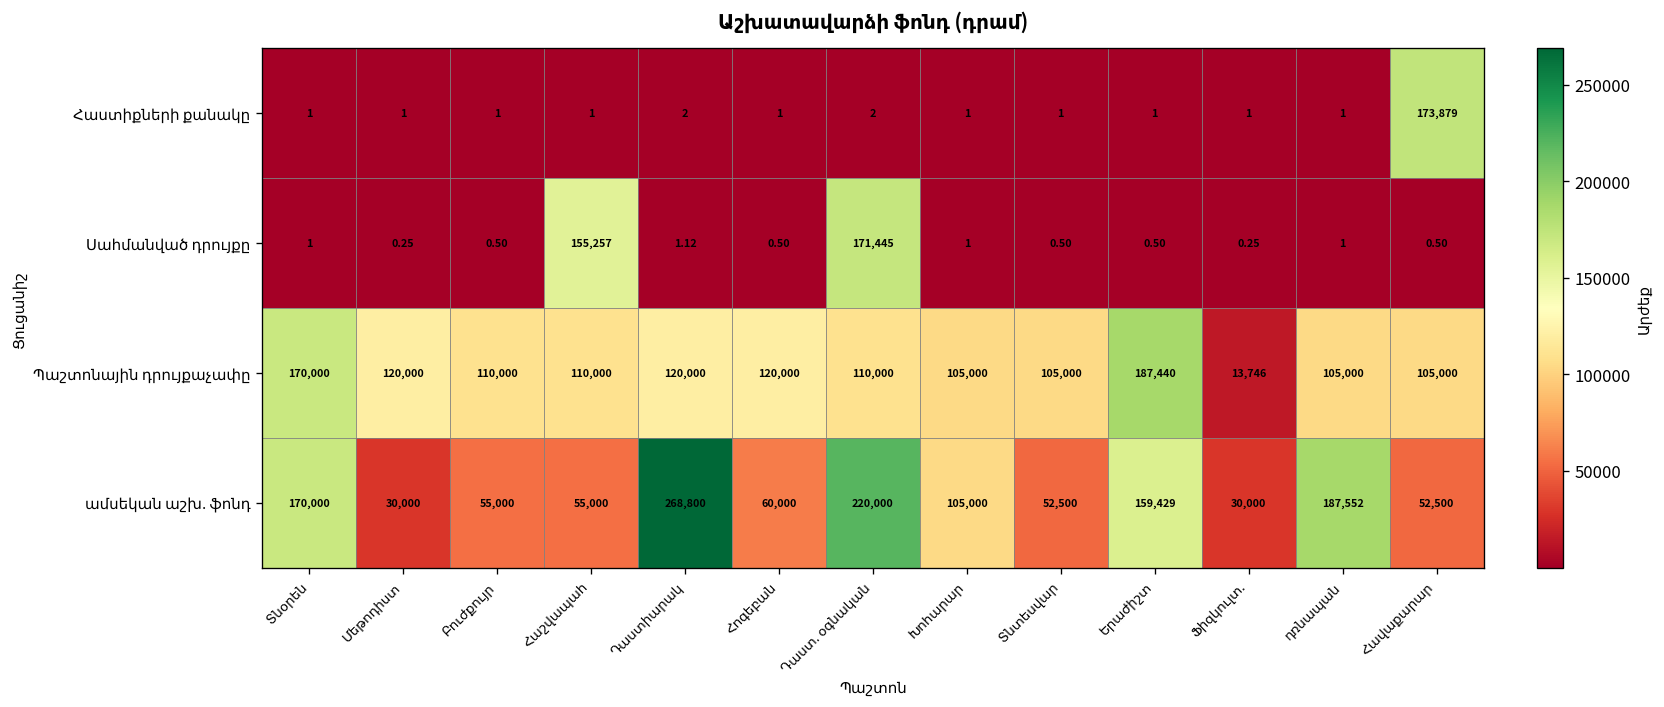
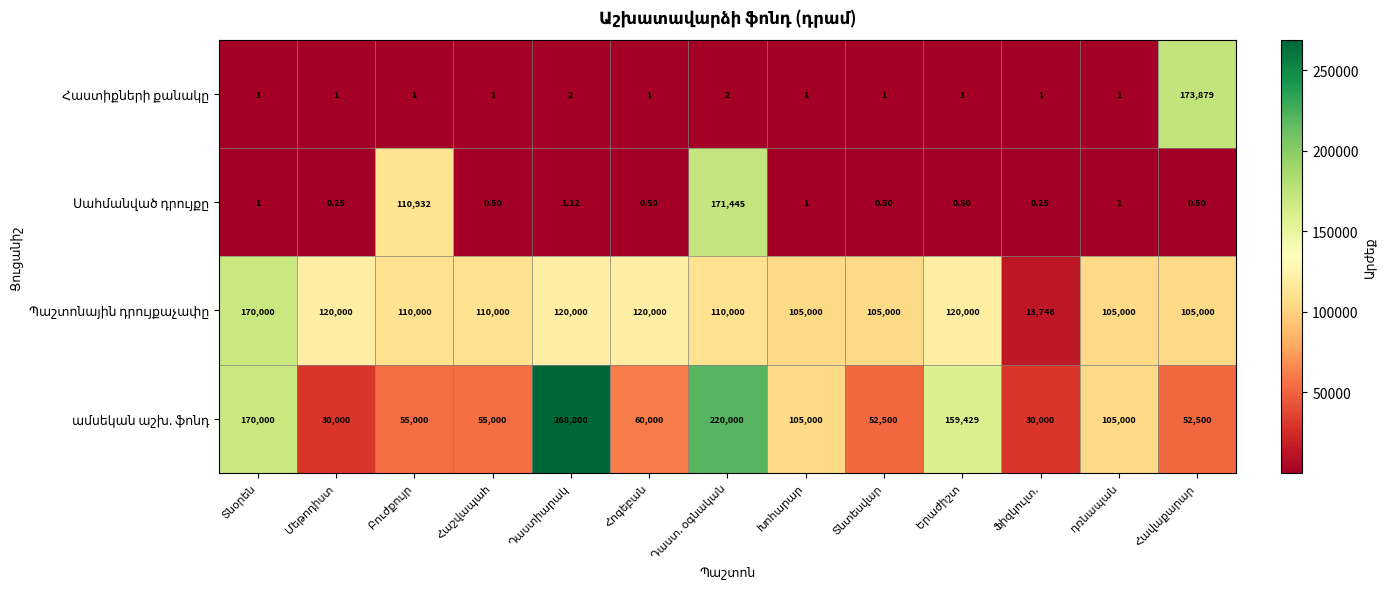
Սահմանված դրույքը, Բուժքույր: 0.50 -> 110,932
Սահմանված դրույքը, Հաշվապահ: 155,257 -> 0.50
Պաշտոնային դրույքաչափը, Երաժիշտ: 187,440 -> 120,000
ամսեկան աշխ. ֆոնդ, դռնապան: 187,552 -> 105,000
